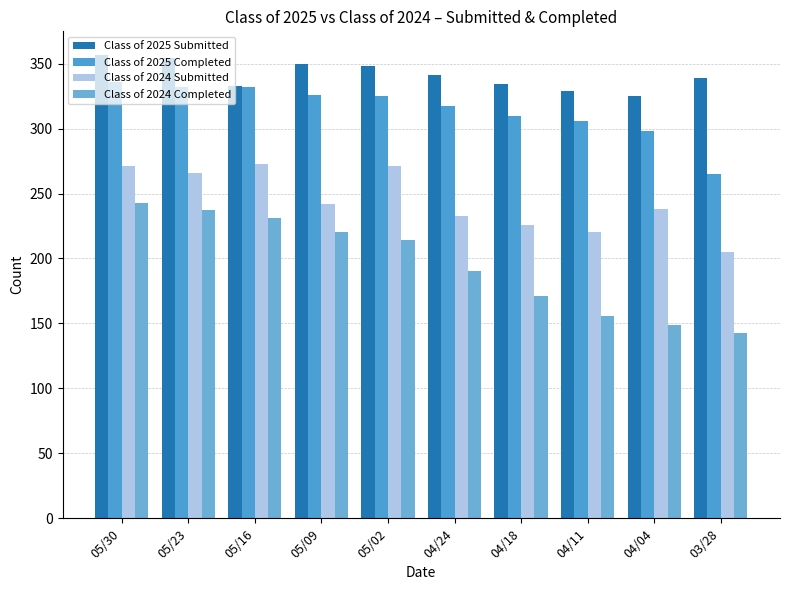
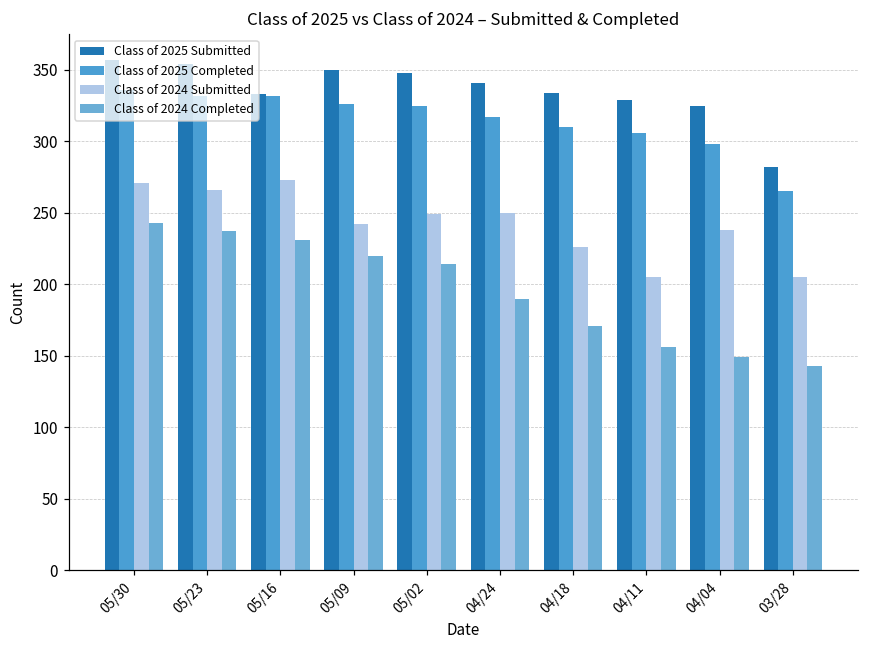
Class of 2024 Submitted, 05/02: 271 -> 249
Class of 2024 Submitted, 04/24: 233 -> 250
Class of 2024 Submitted, 04/11: 220 -> 205
Class of 2025 Submitted, 03/28: 339 -> 282
